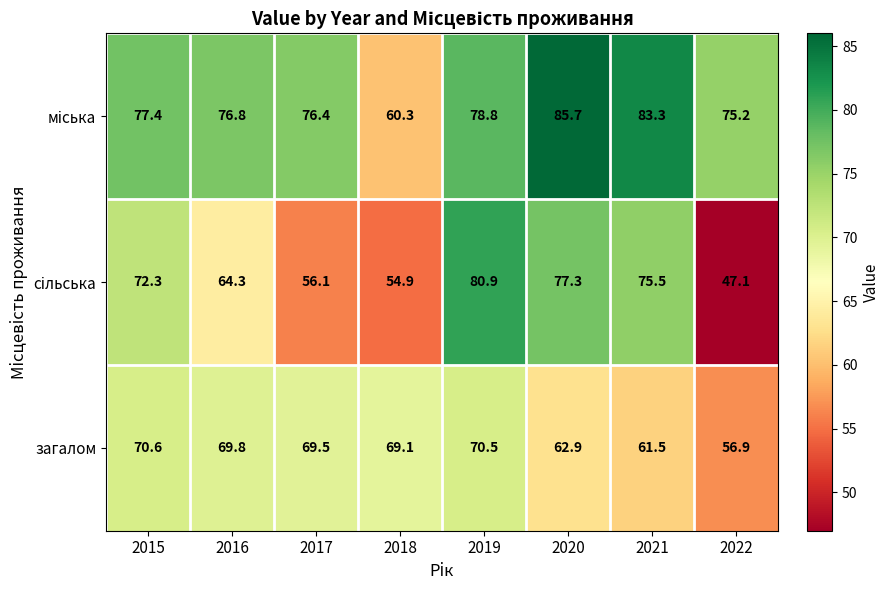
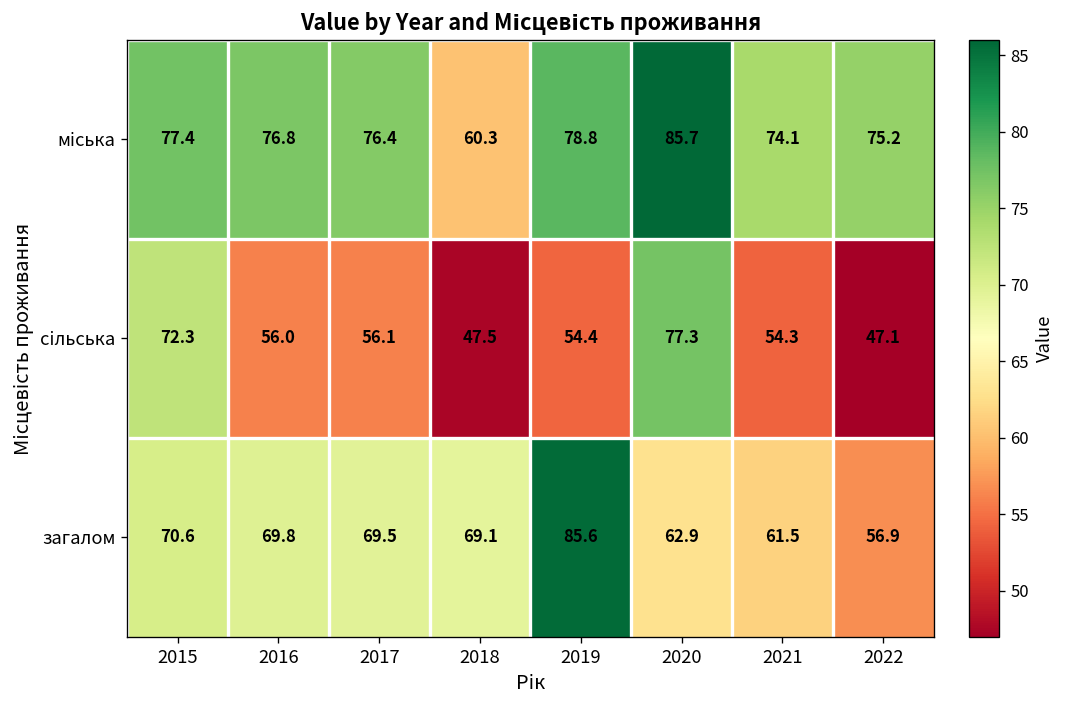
міська, 2021: 83.3 -> 74.1
сільська, 2016: 64.3 -> 56.0
сільська, 2018: 54.9 -> 47.5
сільська, 2019: 80.9 -> 54.4
сільська, 2021: 75.5 -> 54.3
загалом, 2019: 70.5 -> 85.6
